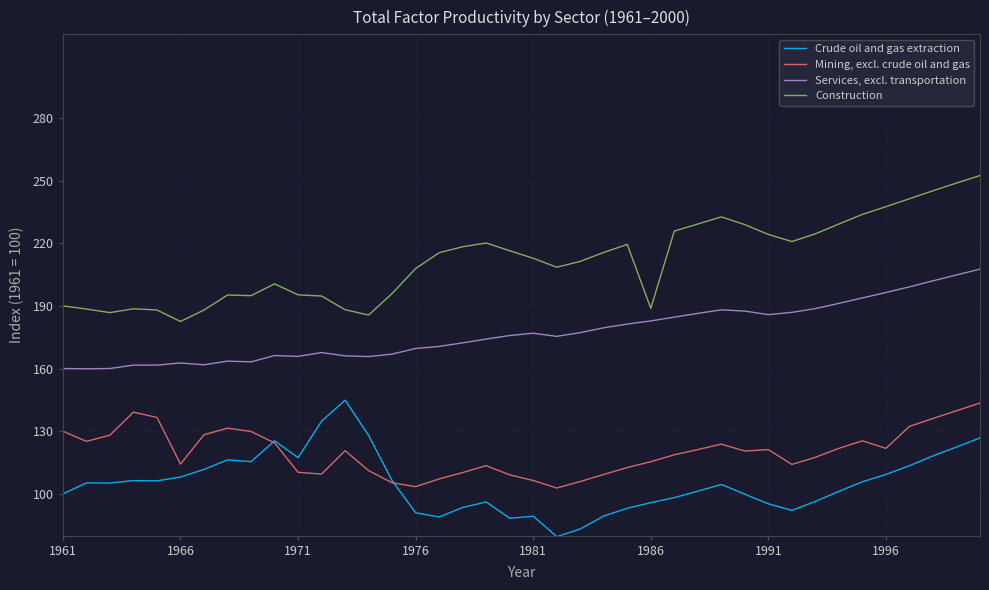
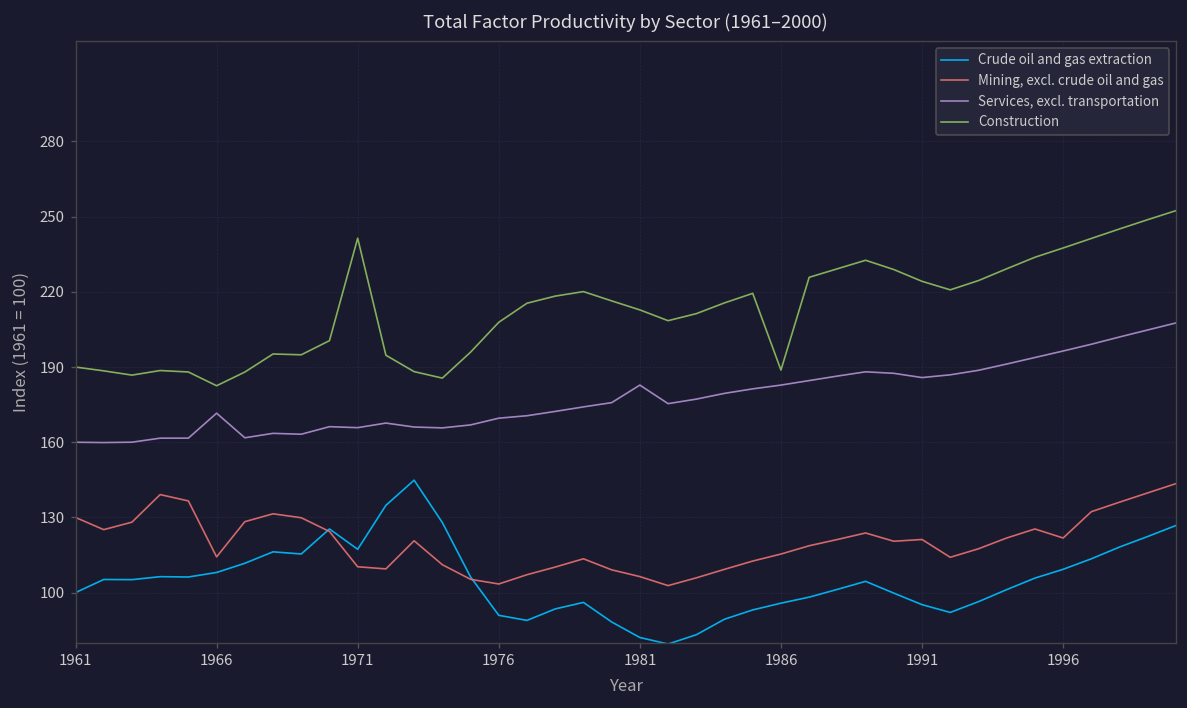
Services, excl. transportation, 1966: 163 -> 172
Construction, 1971: 195 -> 241
Crude oil and gas extraction, 1981: 89 -> 82
Services, excl. transportation, 1981: 177 -> 183
